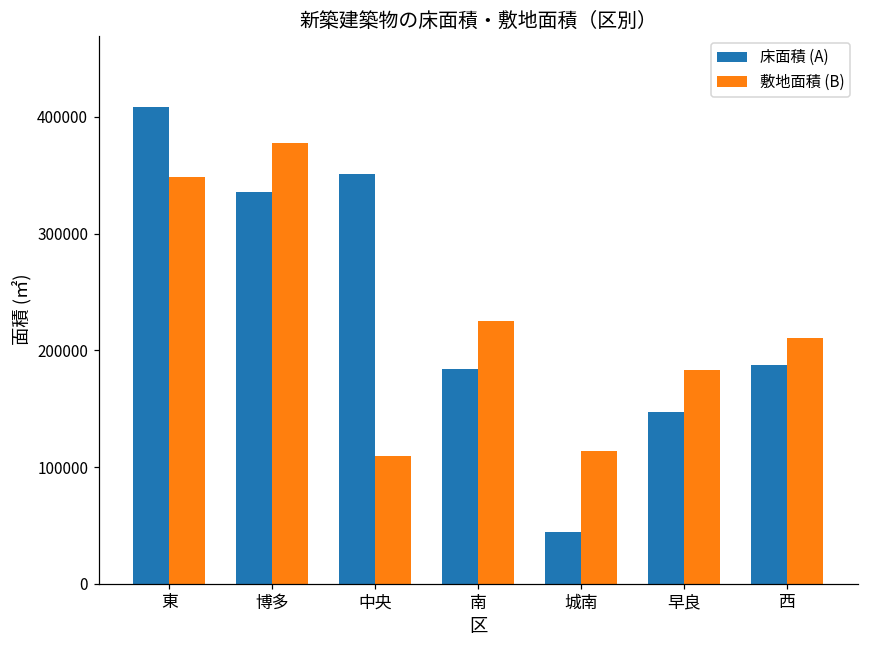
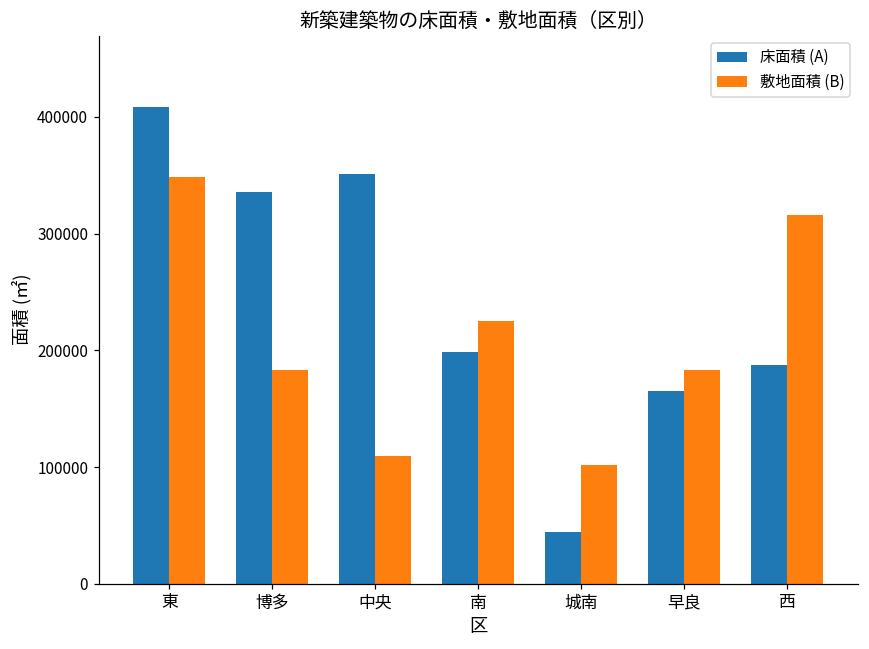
敷地面積 (B), 博多: 377000 -> 183000
床面積 (A), 南: 184000 -> 199000
敷地面積 (B), 城南: 113000 -> 101000
床面積 (A), 早良: 148000 -> 165000
敷地面積 (B), 西: 211000 -> 316000
